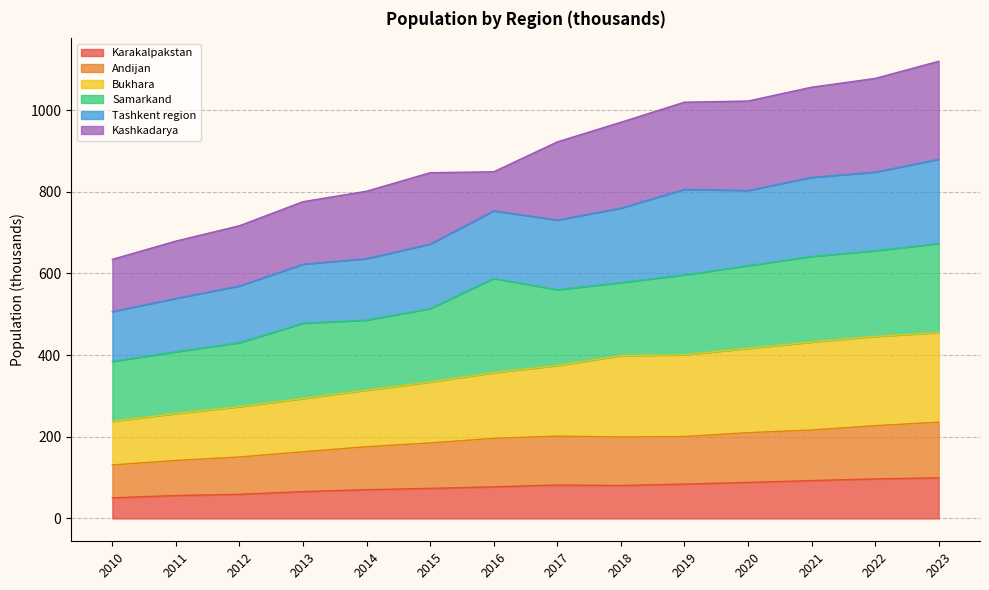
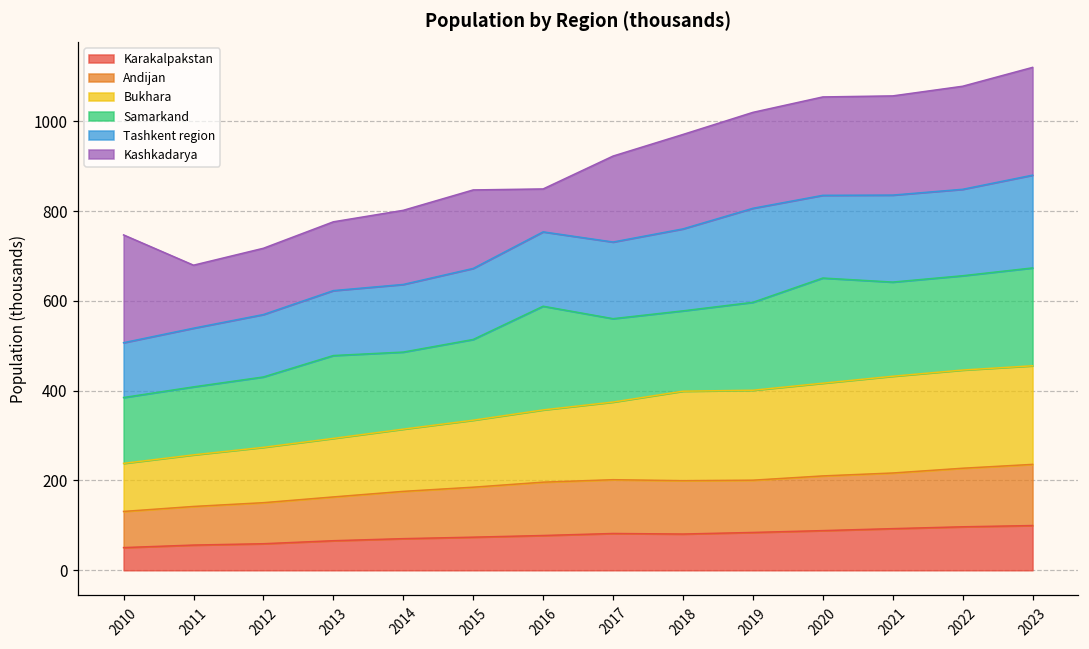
Kashkadarya, 2010: 130 -> 240
Samarkand, 2020: 200 -> 230
